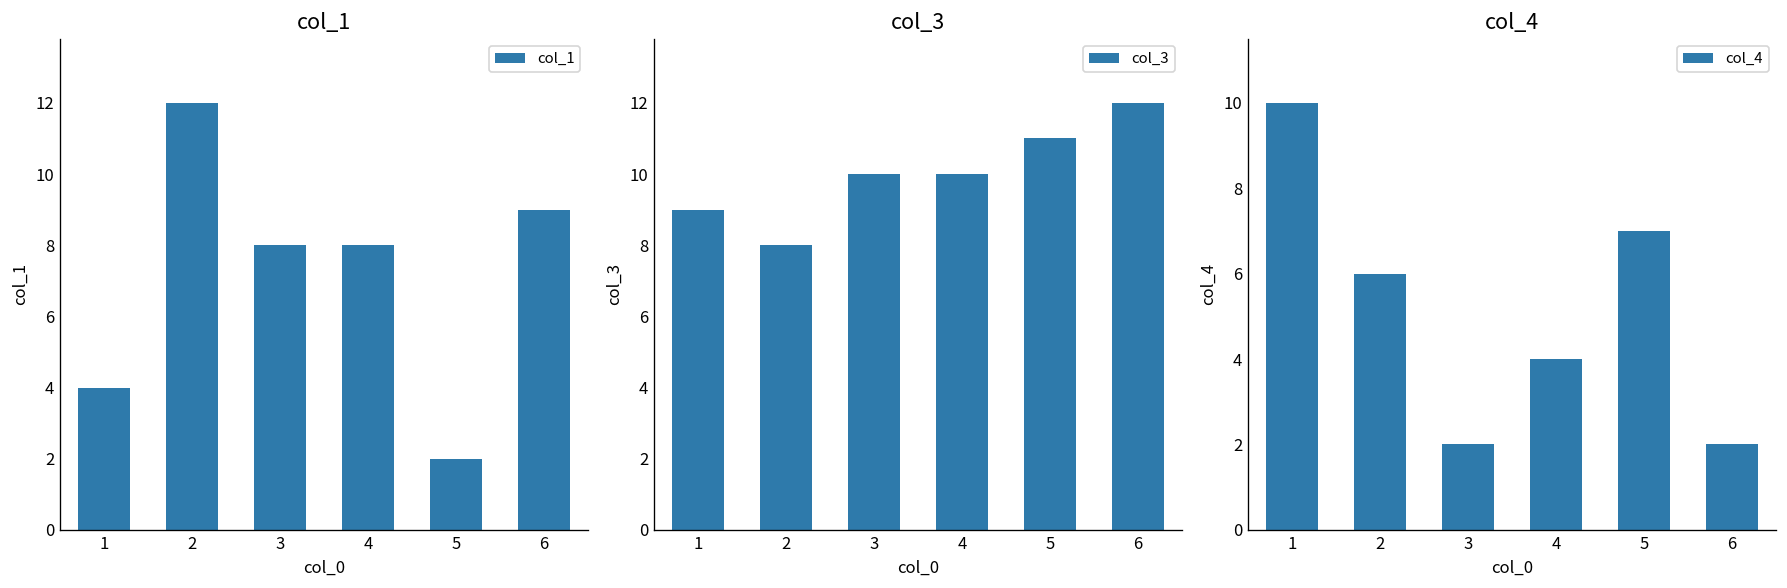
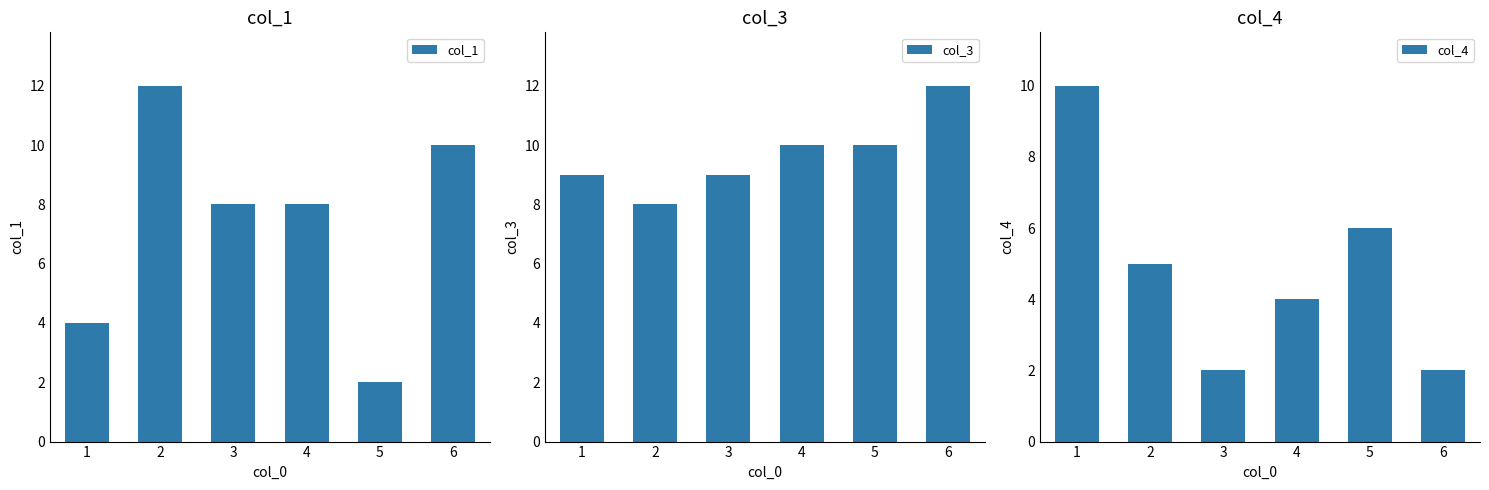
col_1, 6: 9 -> 10
col_3, 3: 10 -> 9
col_3, 5: 11 -> 10
col_4, 2: 6 -> 5
col_4, 5: 7 -> 6
